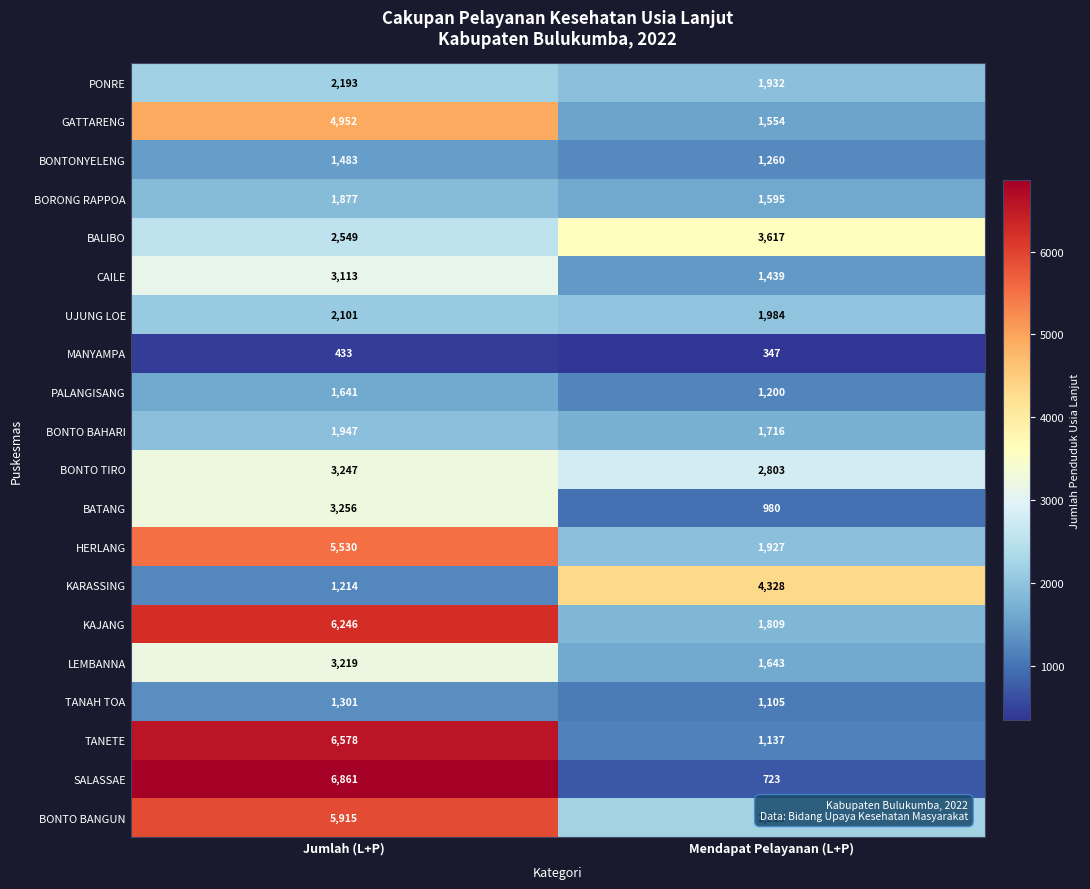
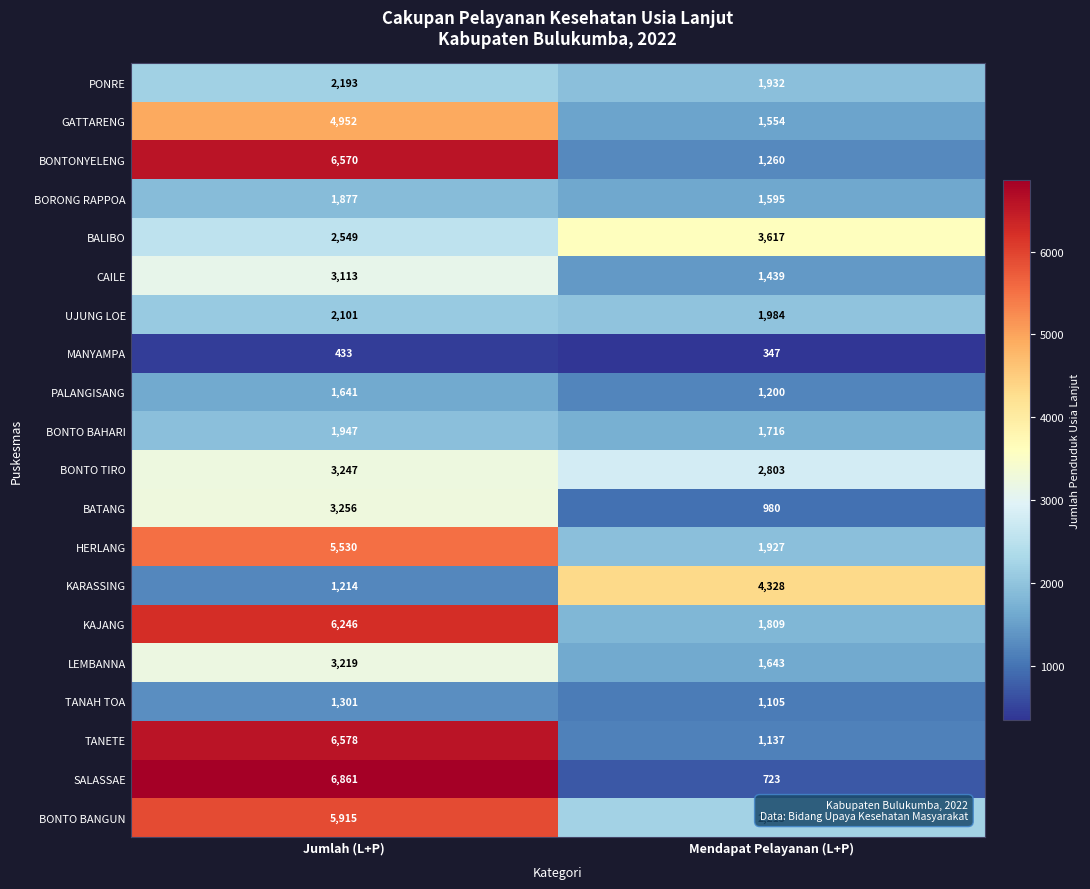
BONTONYELENG, Jumlah (L+P): 1,483 -> 6,570
